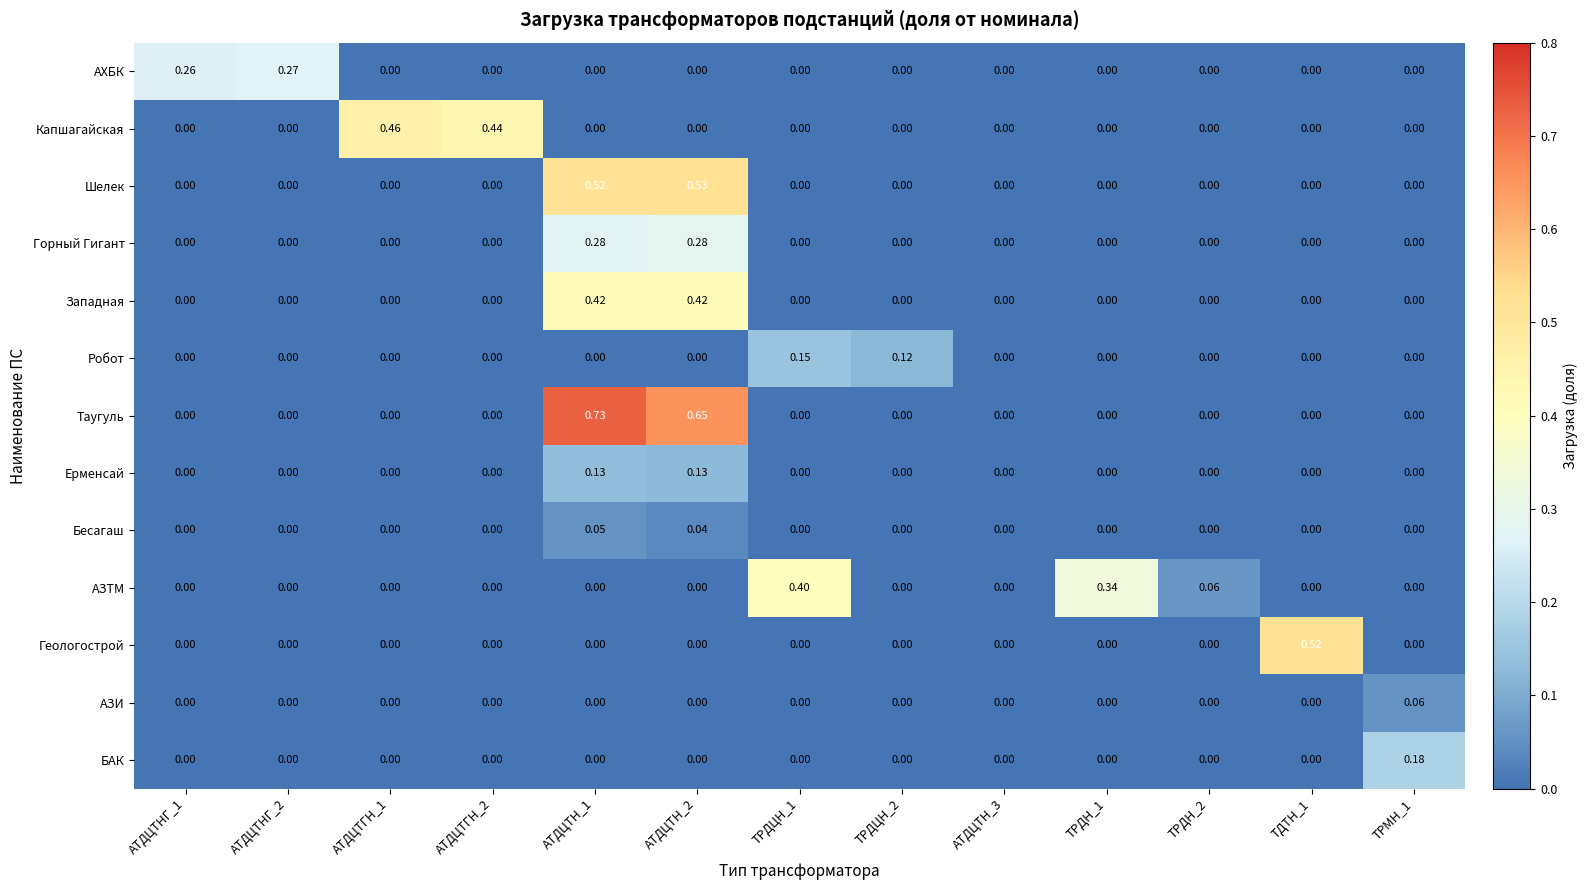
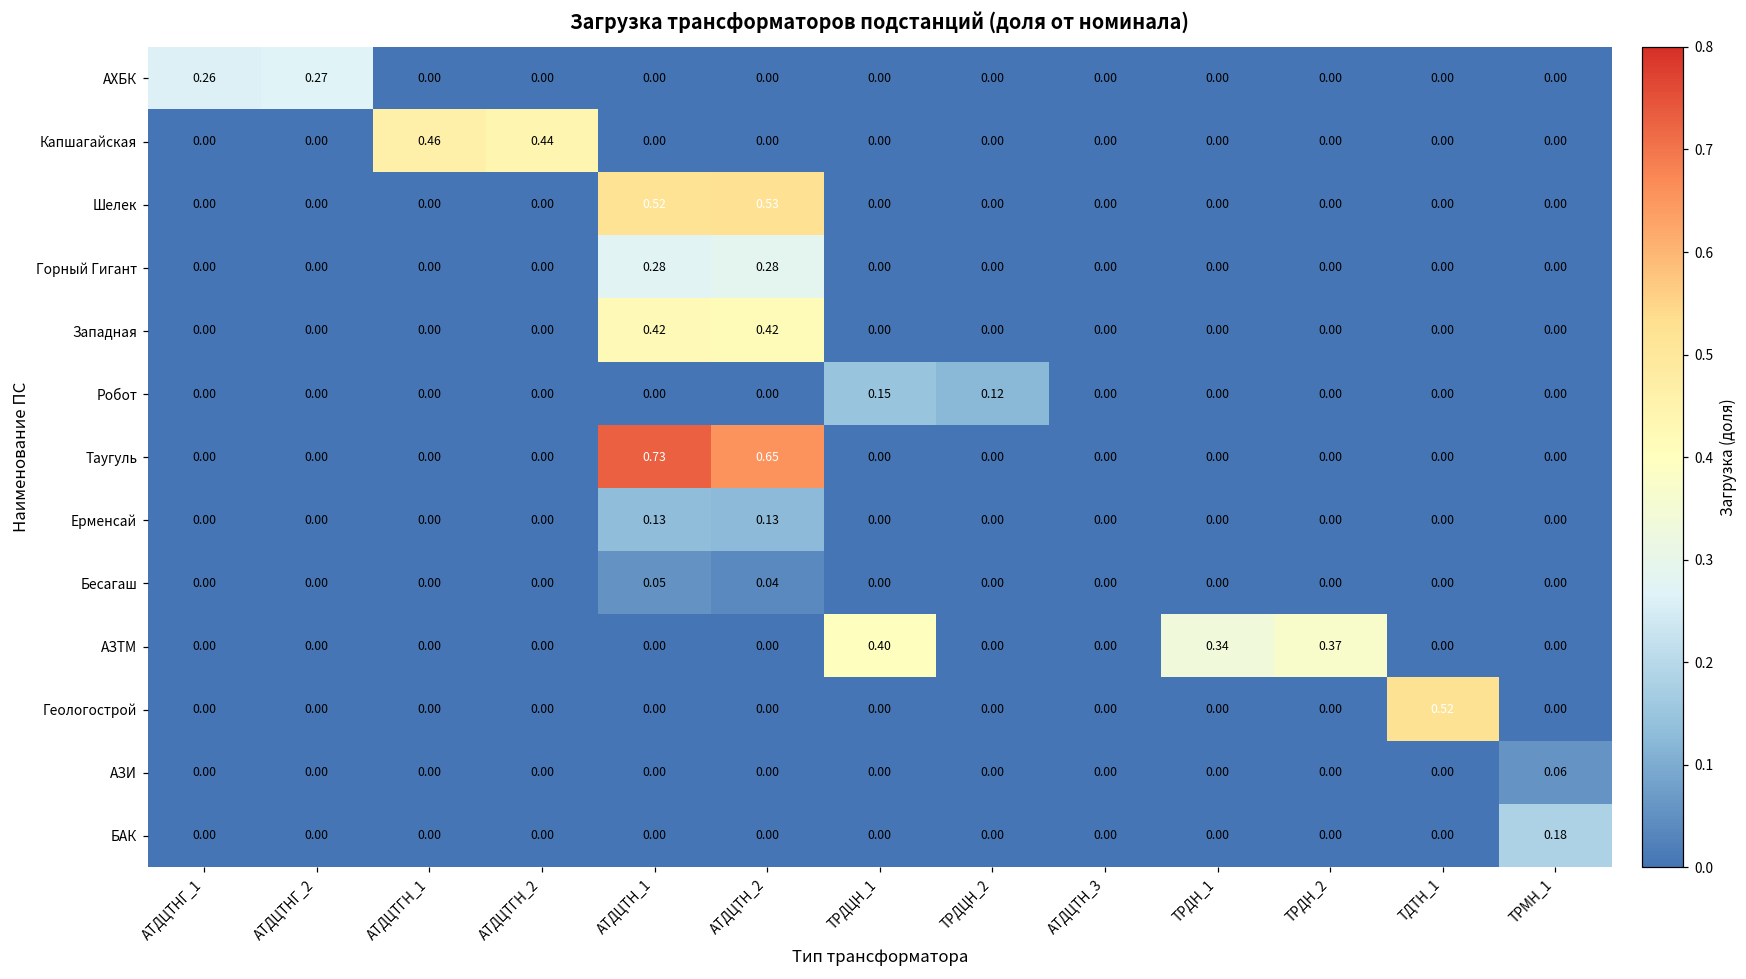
АЗТМ, ТРДН_2: 0.06 -> 0.37
